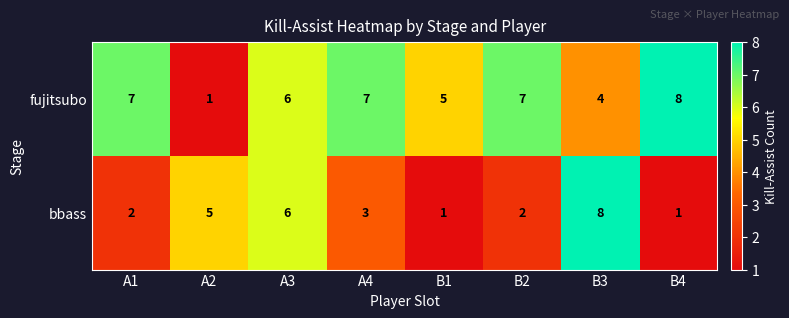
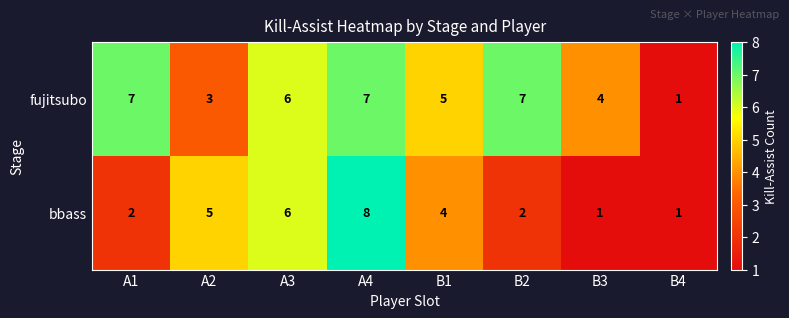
fujitsubo, A2: 1 -> 3
fujitsubo, B4: 8 -> 1
bbass, A4: 3 -> 8
bbass, B1: 1 -> 4
bbass, B3: 8 -> 1
